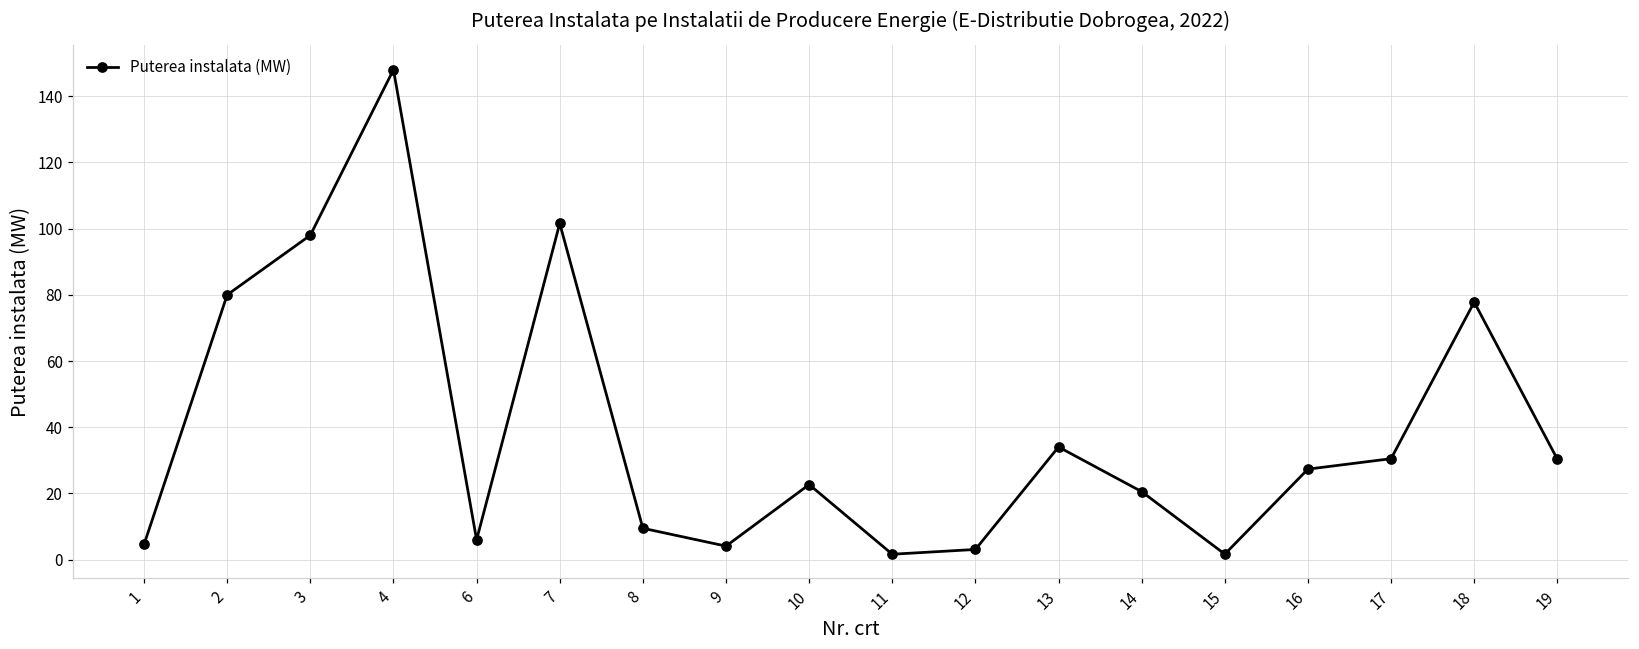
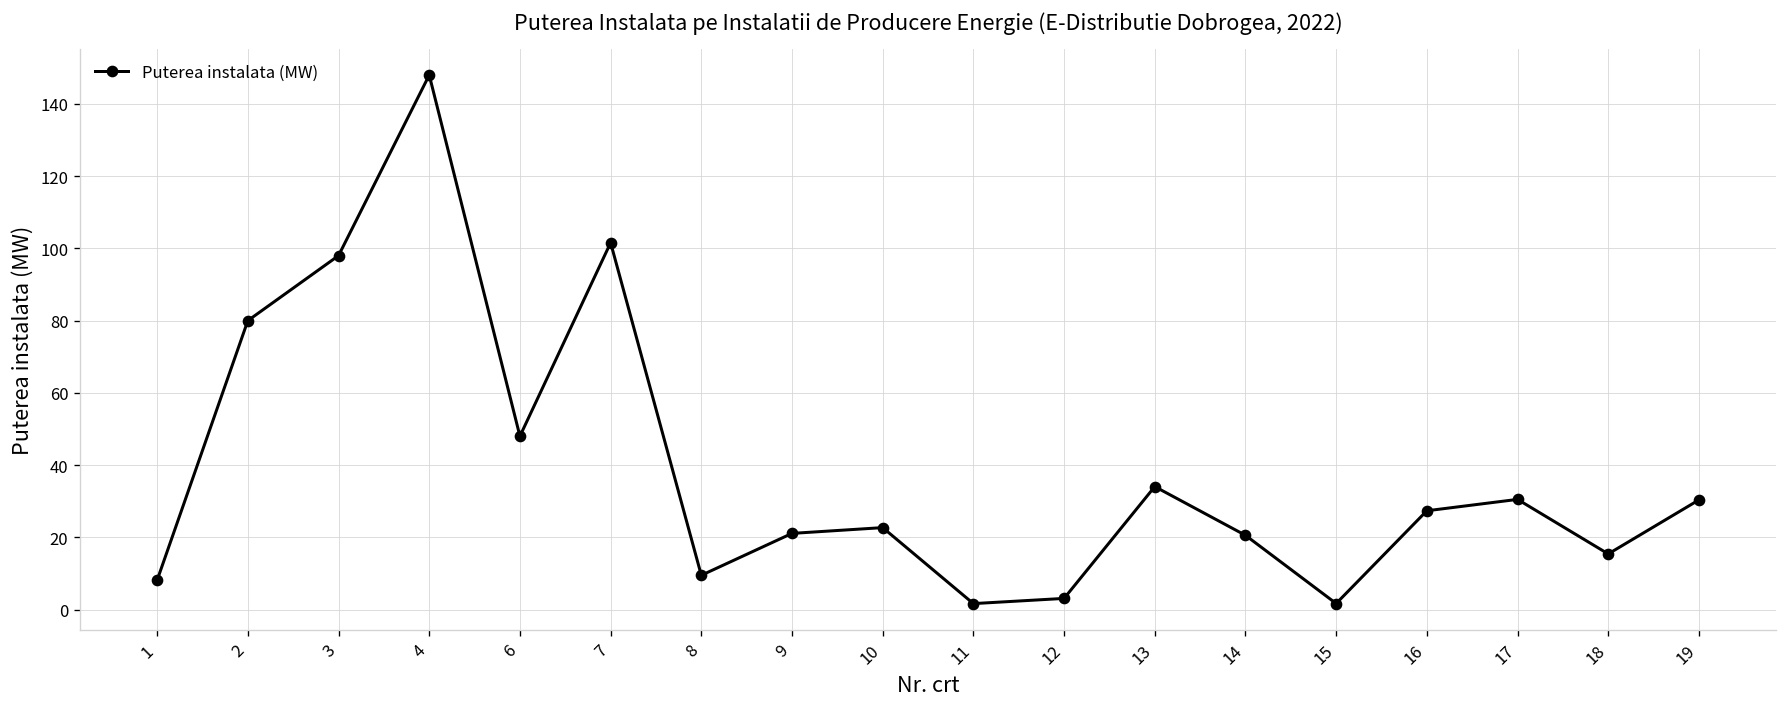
1: 5 -> 8
6: 6 -> 48
9: 4 -> 21
18: 78 -> 15
